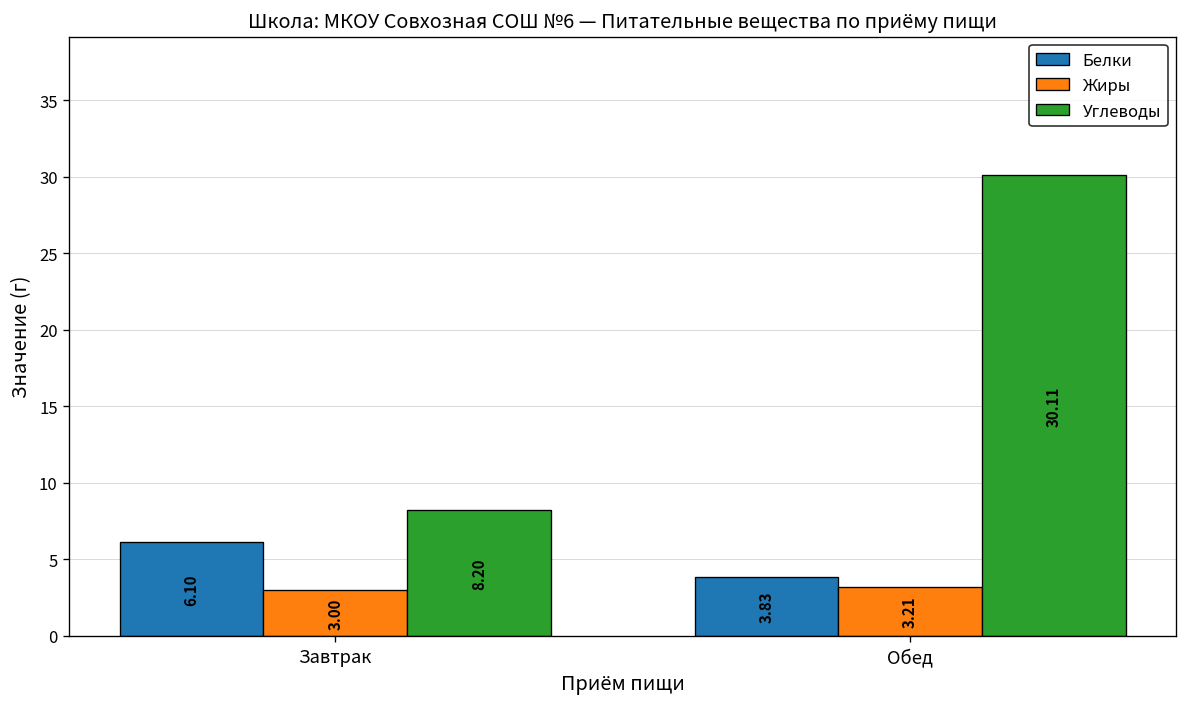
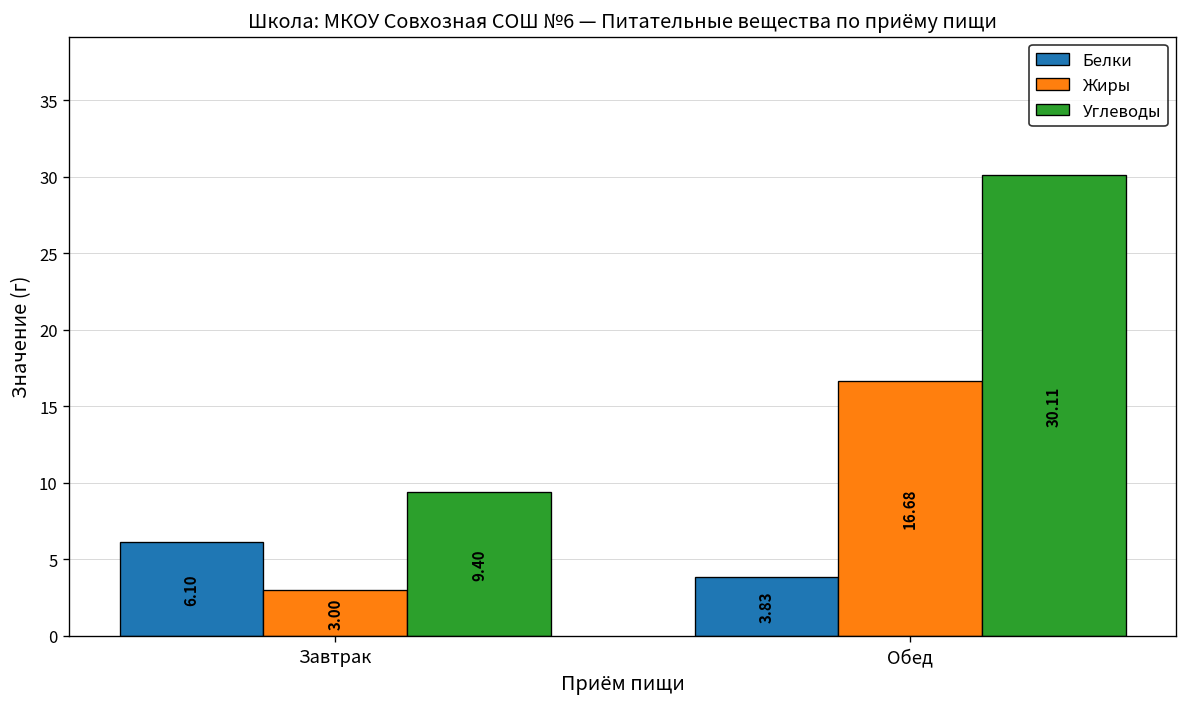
Углеводы, Завтрак: 8.20 -> 9.40
Жиры, Обед: 3.21 -> 16.68
